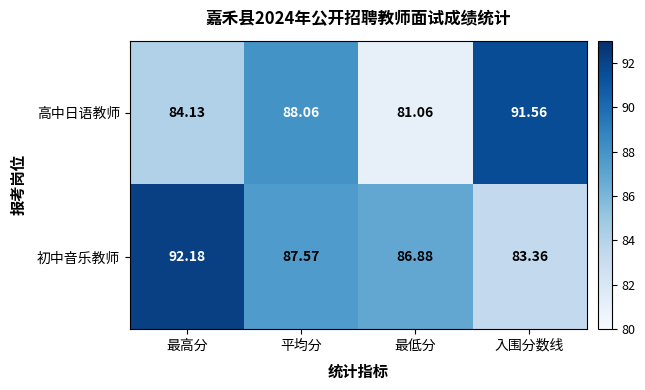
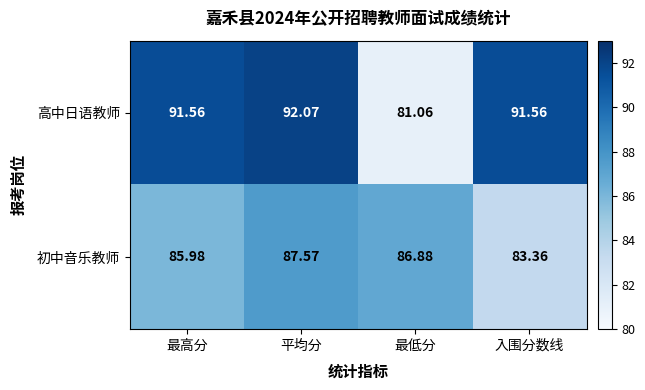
高中日语教师, 最高分: 84.13 -> 91.56
高中日语教师, 平均分: 88.06 -> 92.07
初中音乐教师, 最高分: 92.18 -> 85.98
